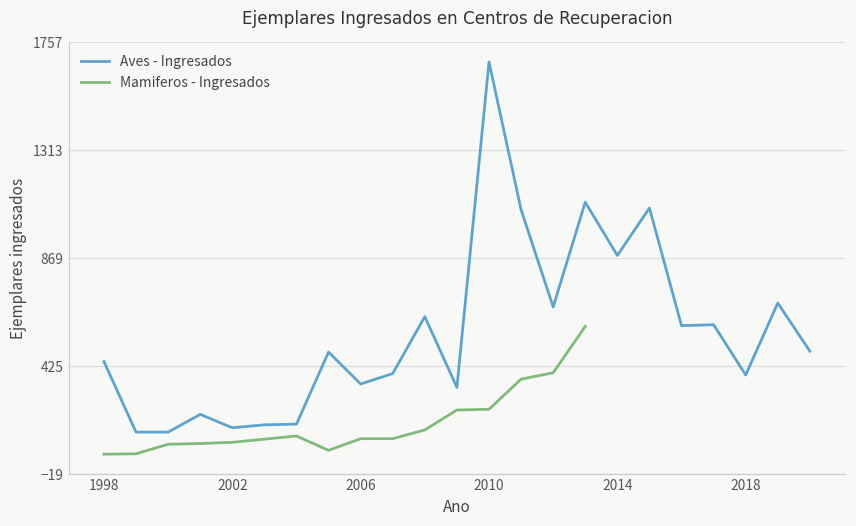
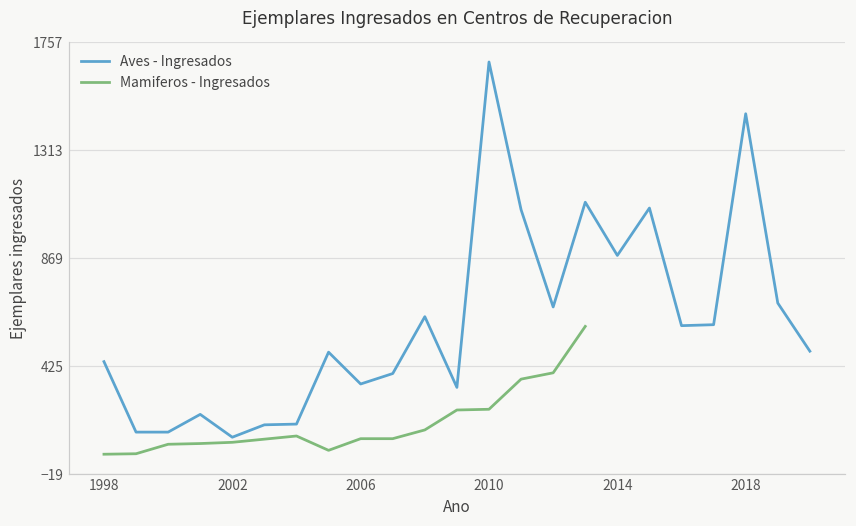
Aves - Ingresados, 2002: 170 -> 130
Aves - Ingresados, 2018: 390 -> 1460
